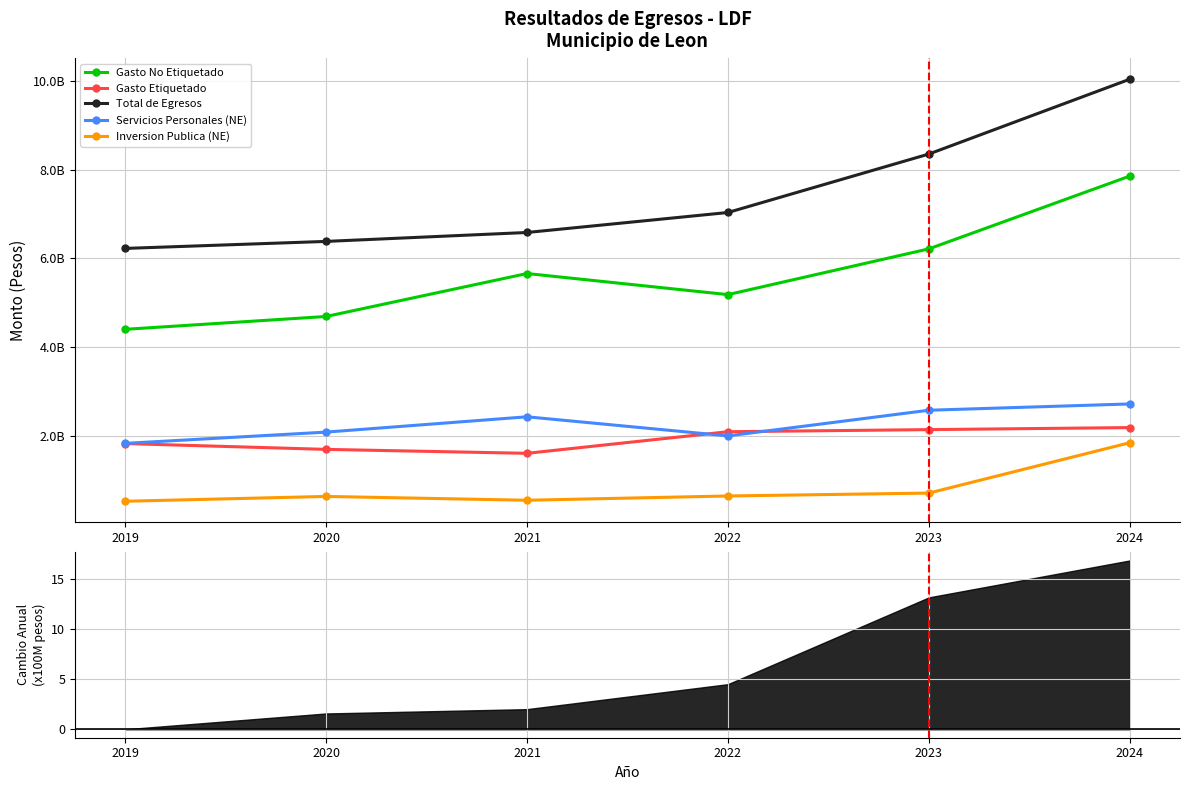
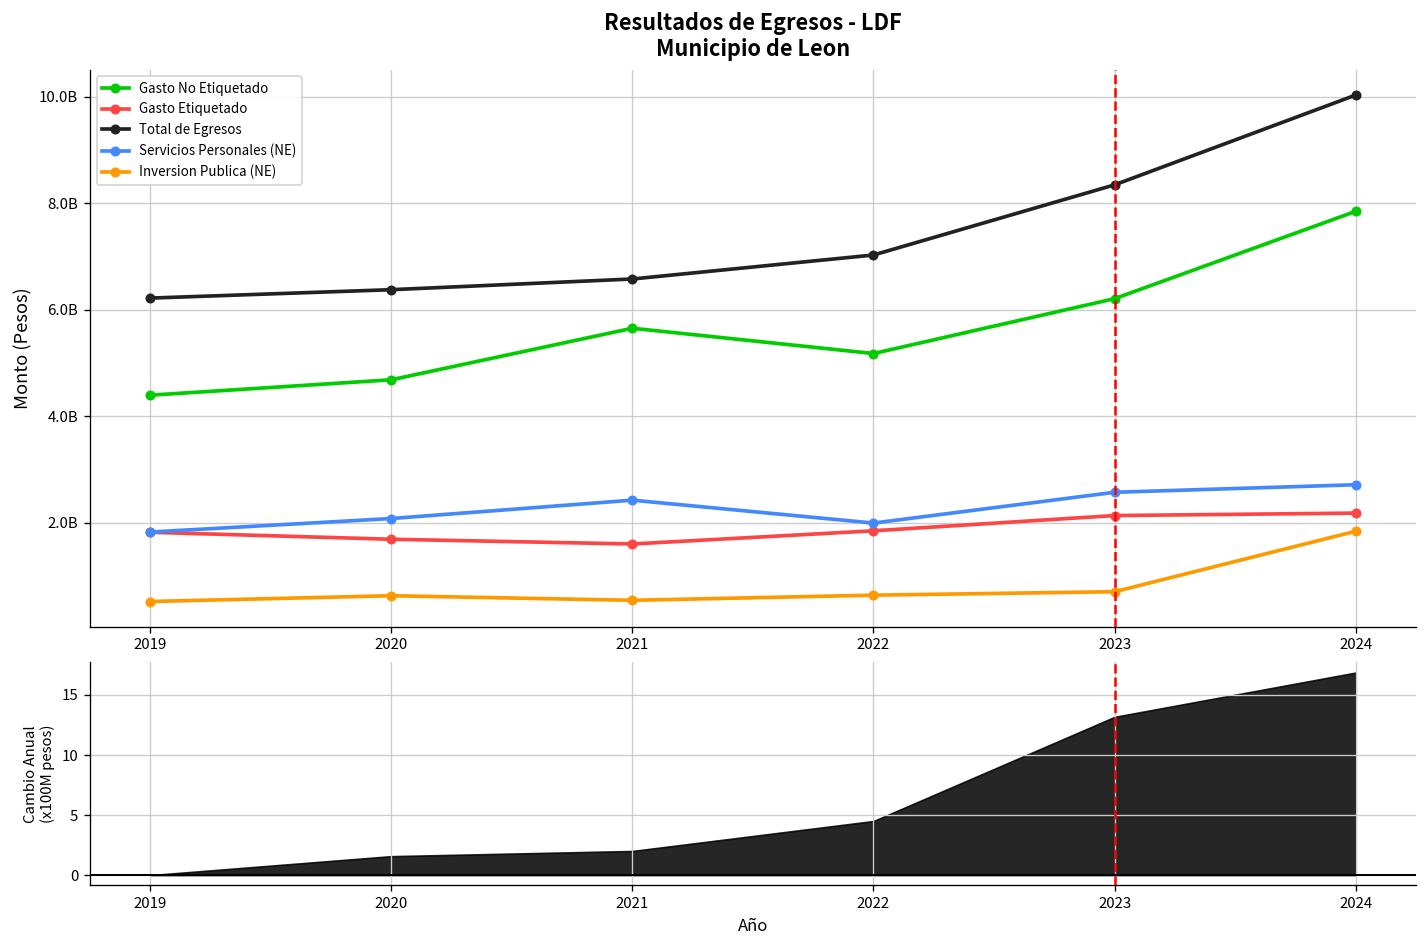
Resultados de Egresos - LDF Municipio de Leon, Gasto Etiquetado, 2022: 2100000000 -> 1900000000
